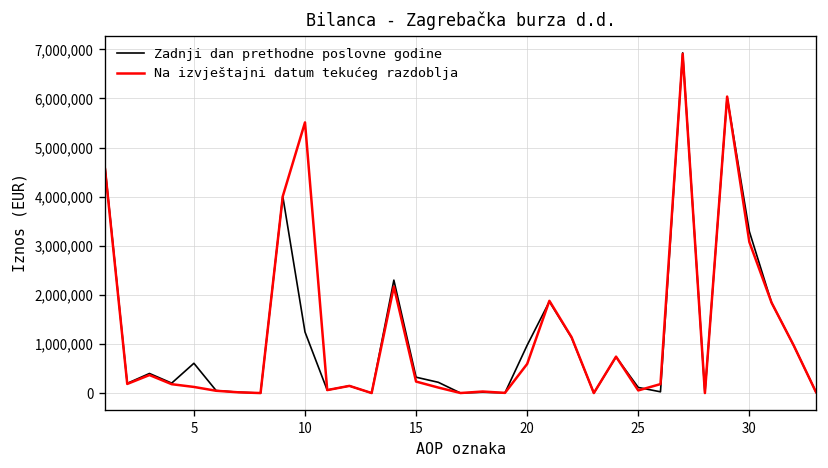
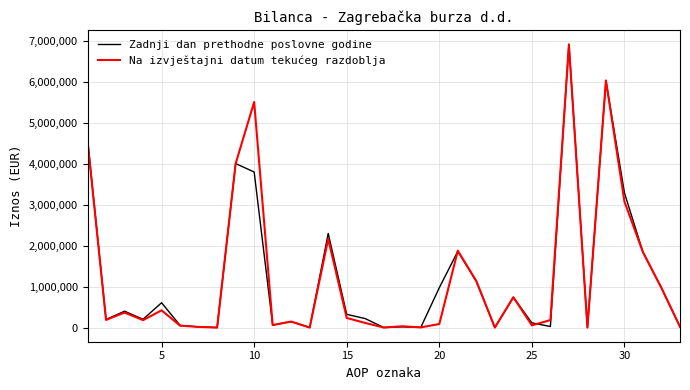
Na izvještajni datum tekućeg razdoblja, 5: 100,000 -> 400,000
Zadnji dan prethodne poslovne godine, 10: 1,200,000 -> 3,800,000
Na izvještajni datum tekućeg razdoblja, 20: 600,000 -> 100,000
